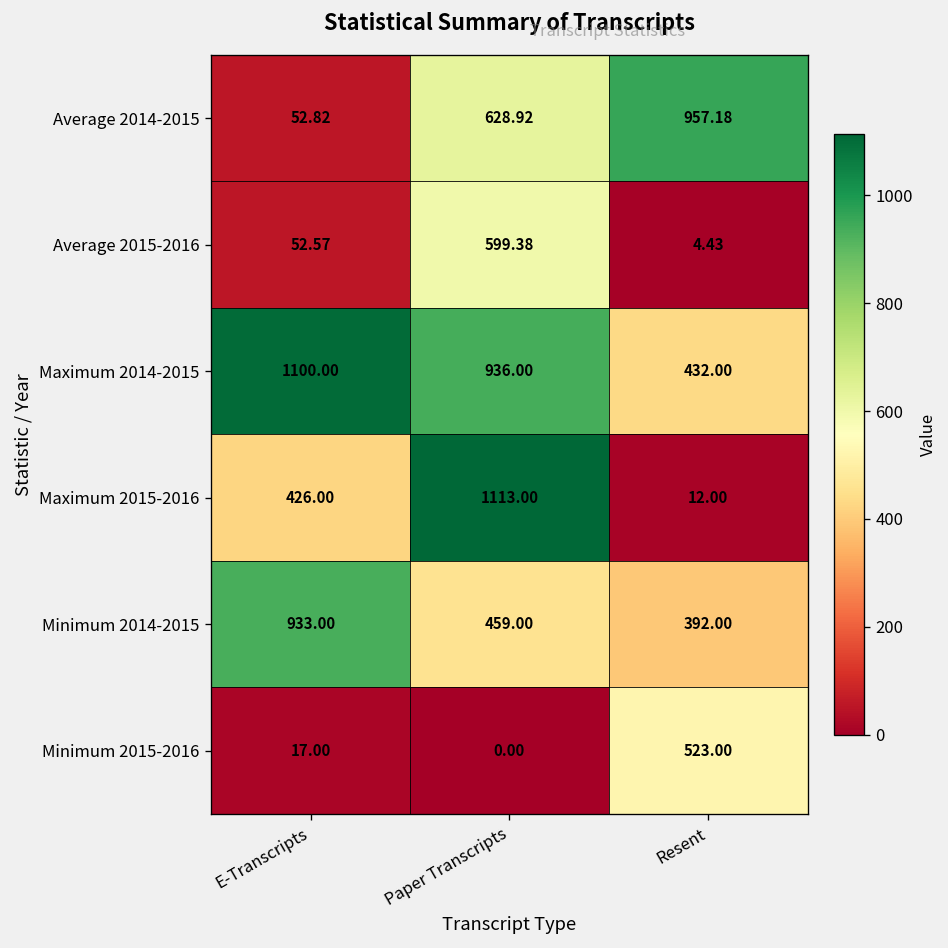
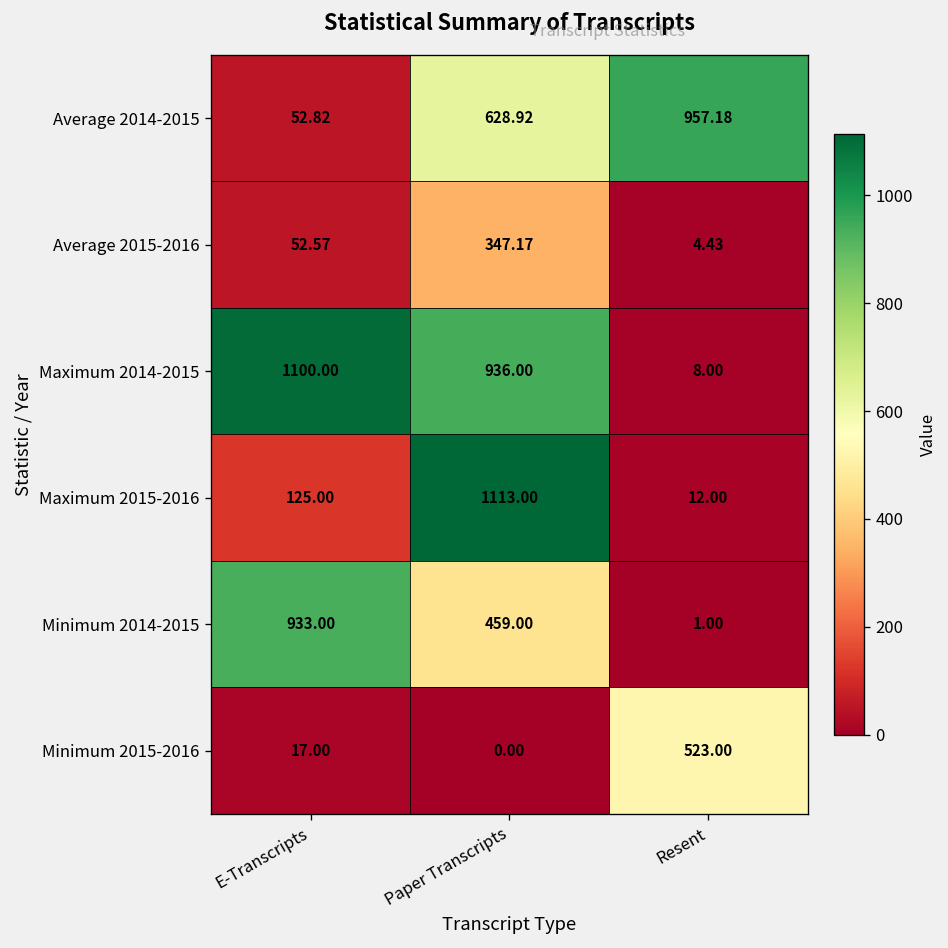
Average 2015-2016, Paper Transcripts: 599.38 -> 347.17
Maximum 2014-2015, Resent: 432.00 -> 8.00
Maximum 2015-2016, E-Transcripts: 426.00 -> 125.00
Minimum 2014-2015, Resent: 392.00 -> 1.00
